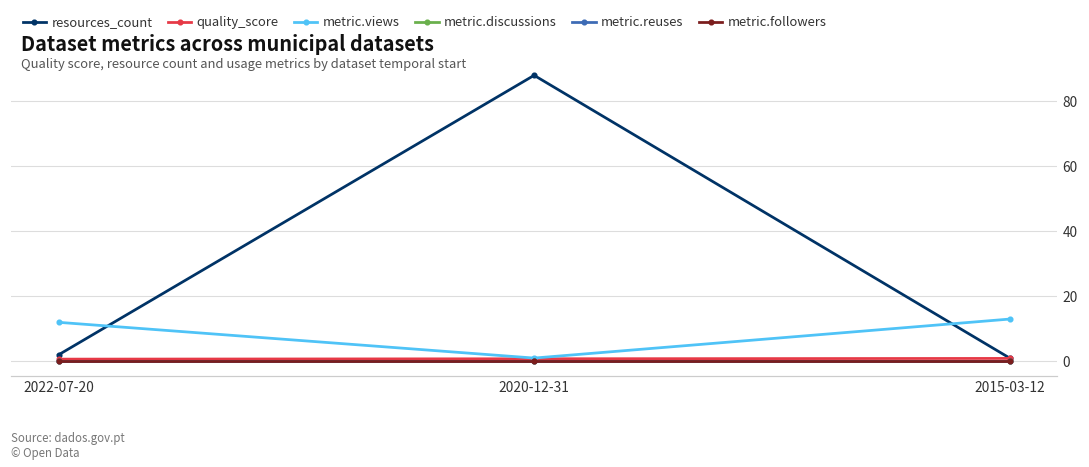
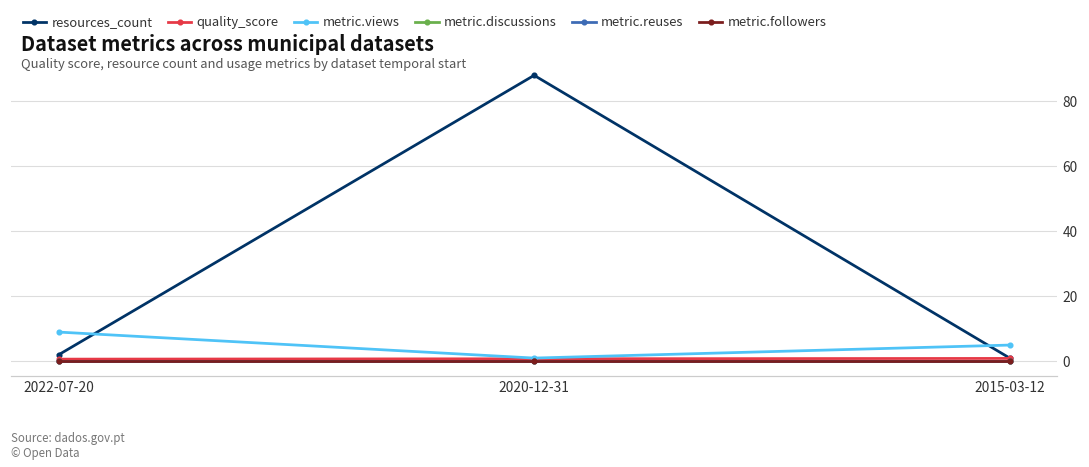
metric.views, 2022-07-20: 12 -> 9
metric.views, 2015-03-12: 13 -> 5
